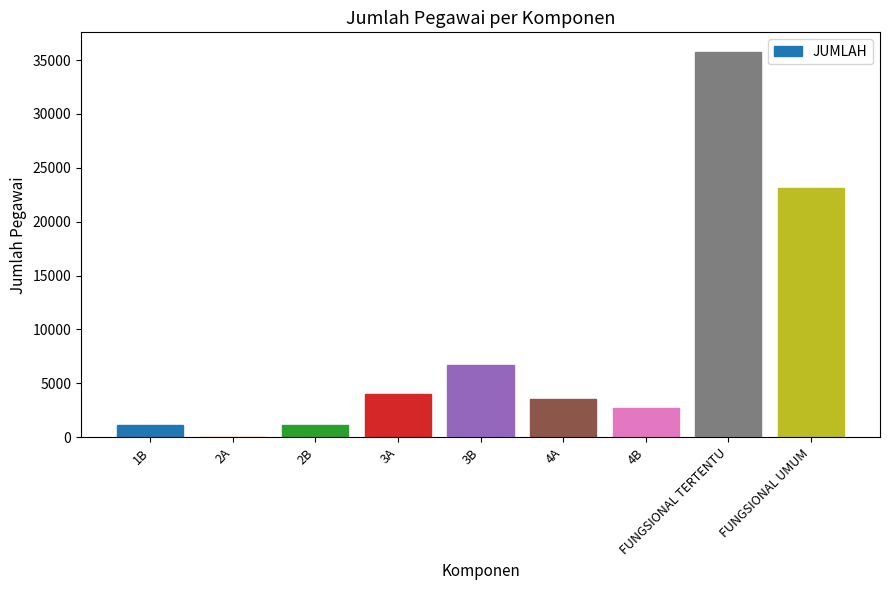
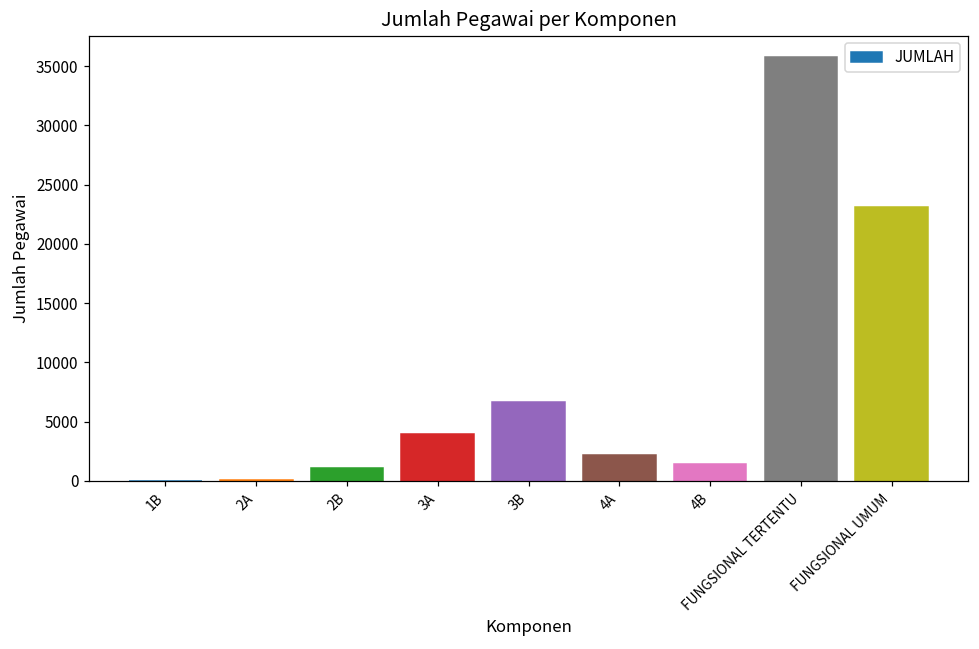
1B: 1200 -> 0
4A: 3600 -> 2200
4B: 2700 -> 1500
